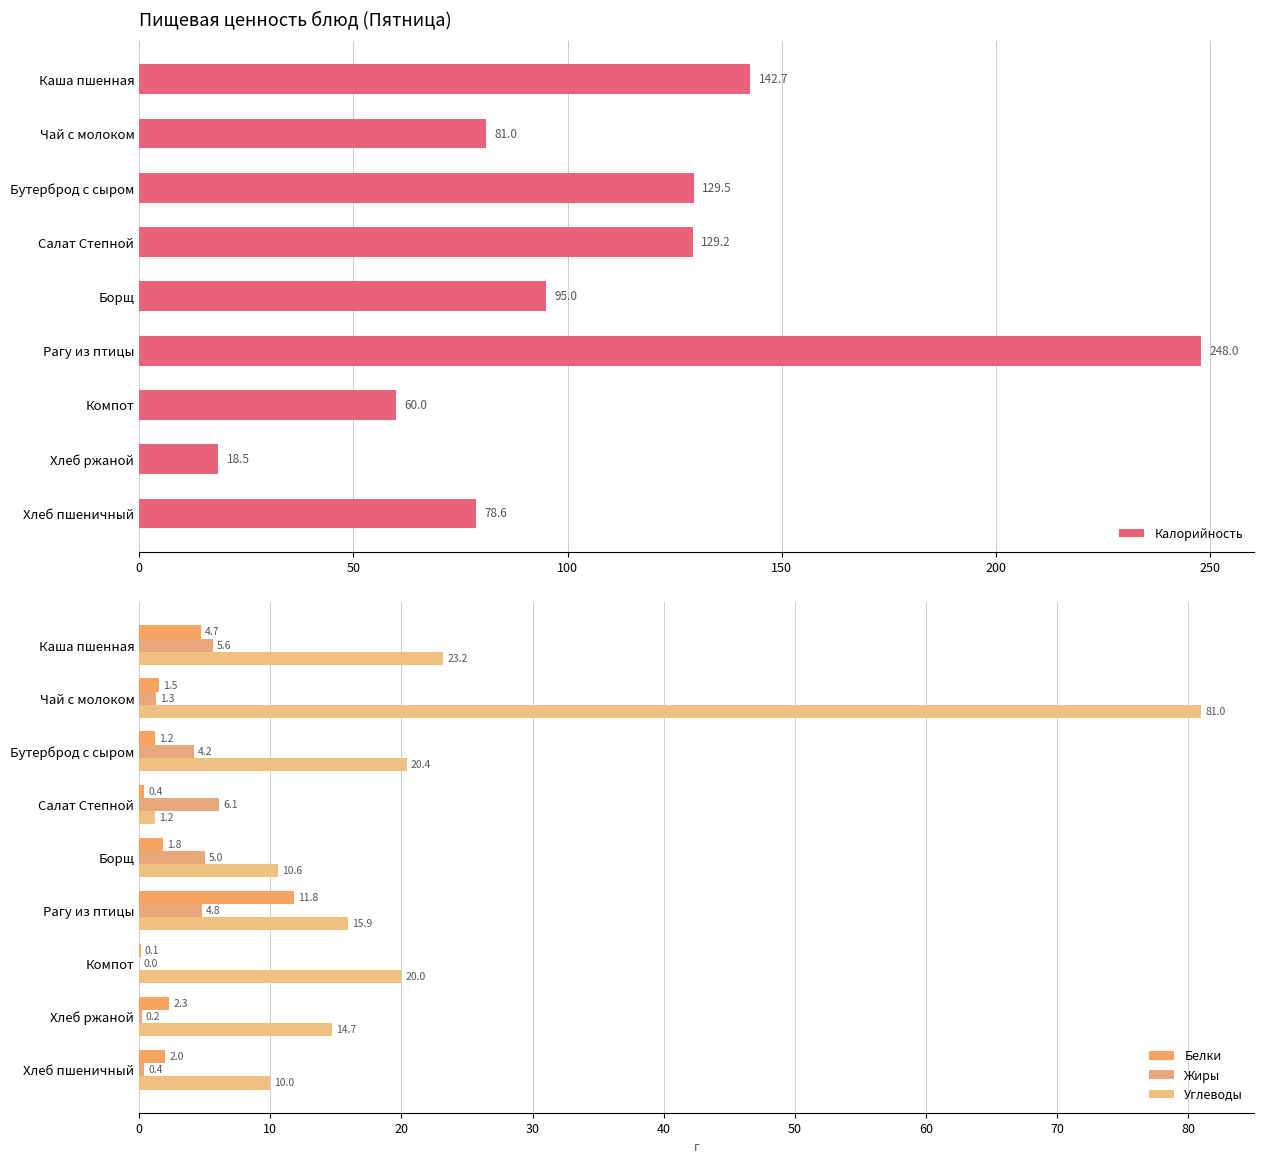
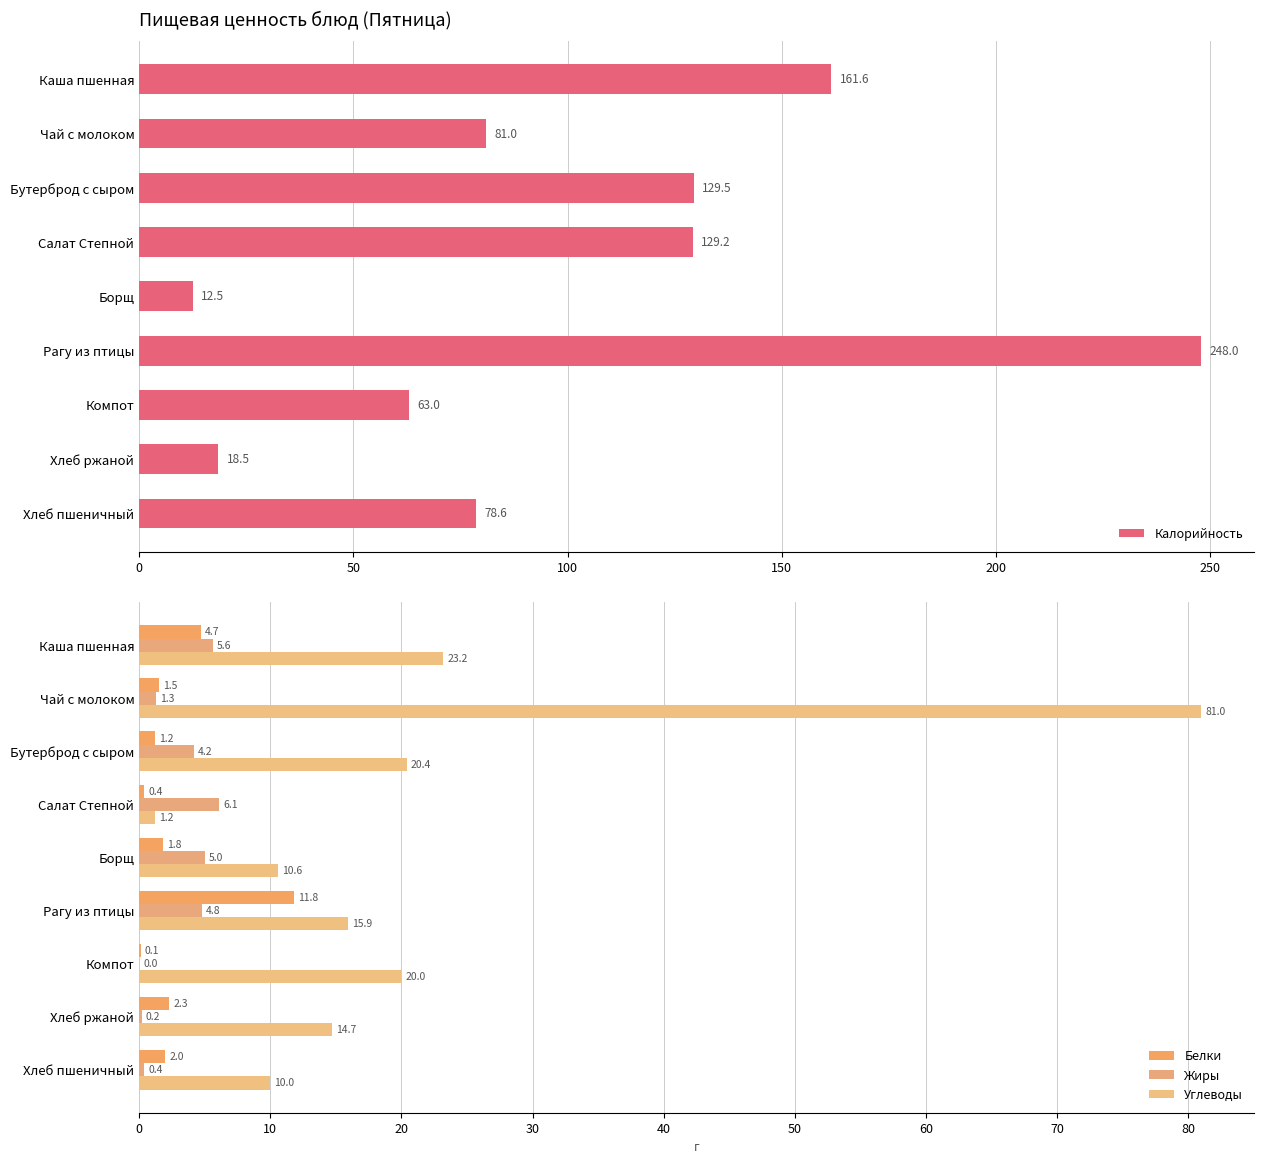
Пищевая ценность блюд (Пятница), Каша пшенная: 142.7 -> 161.6
Пищевая ценность блюд (Пятница), Борщ: 95.0 -> 12.5
Пищевая ценность блюд (Пятница), Компот: 60.0 -> 63.0
